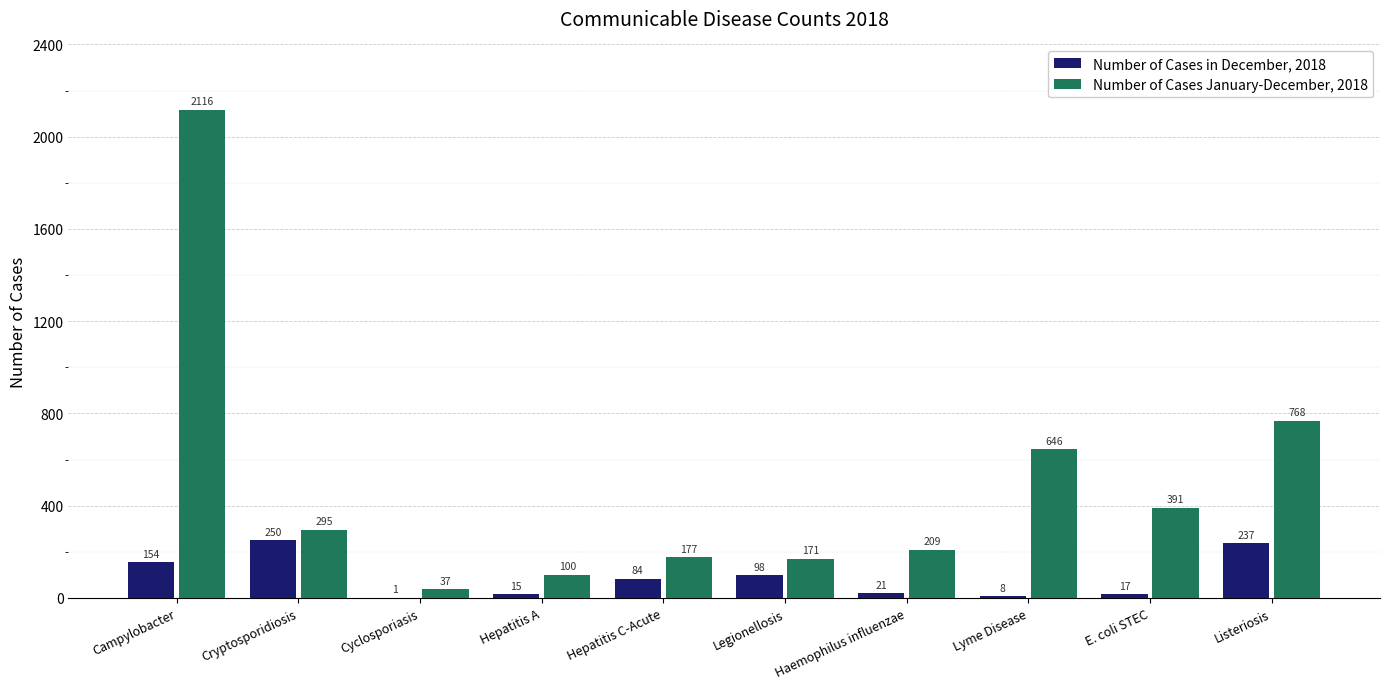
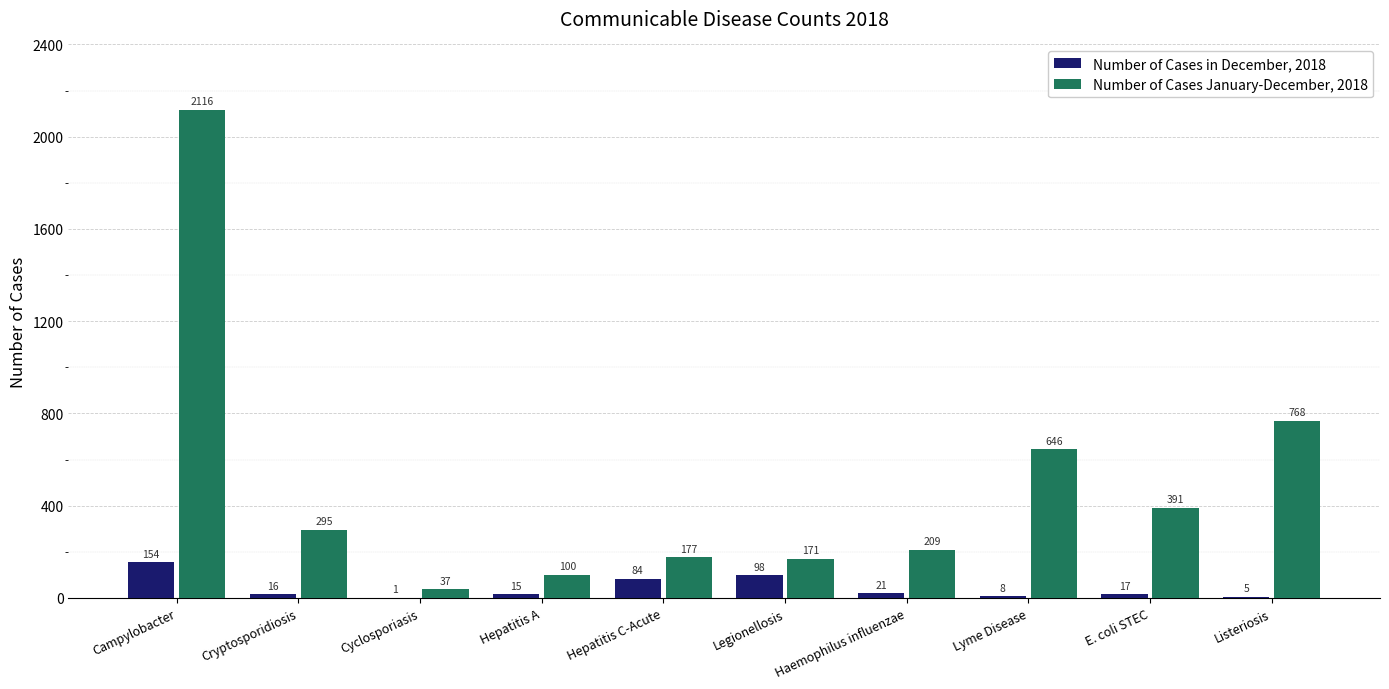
Number of Cases in December, 2018, Cryptosporidiosis: 250 -> 16
Number of Cases in December, 2018, Listeriosis: 237 -> 5
